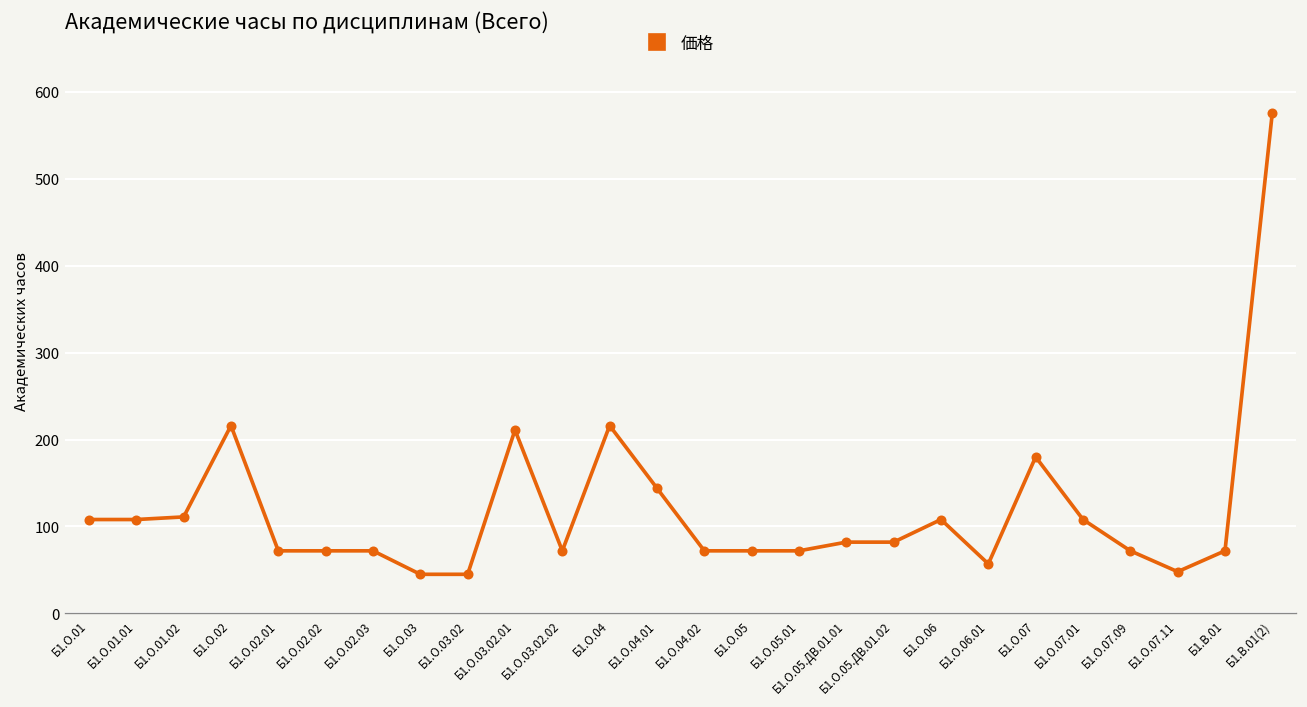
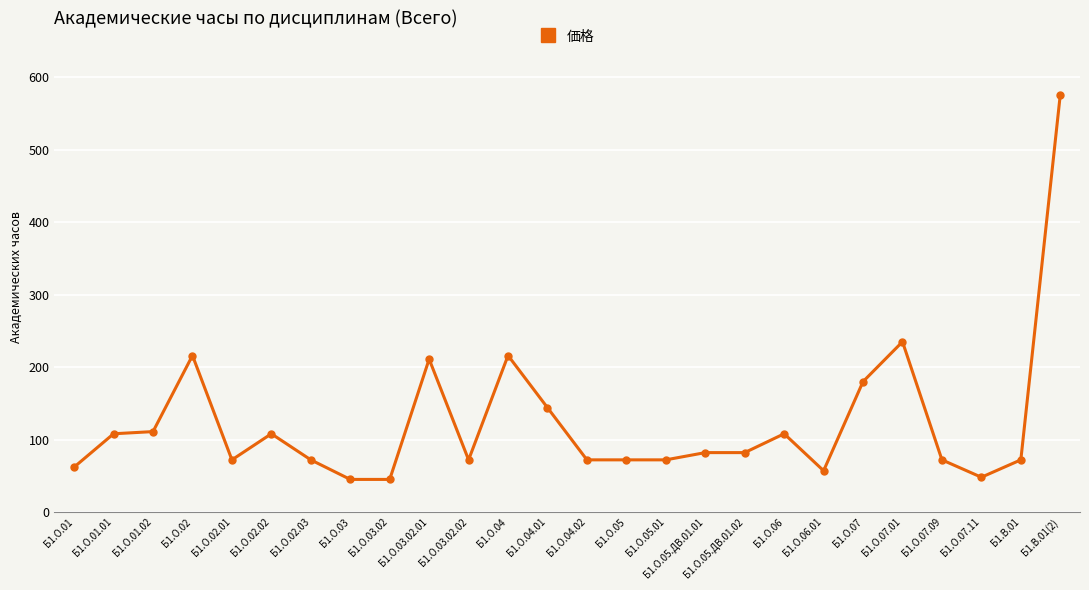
Б1.О.01: 110 -> 60
Б1.О.02.02: 70 -> 110
Б1.О.07.01: 110 -> 240
